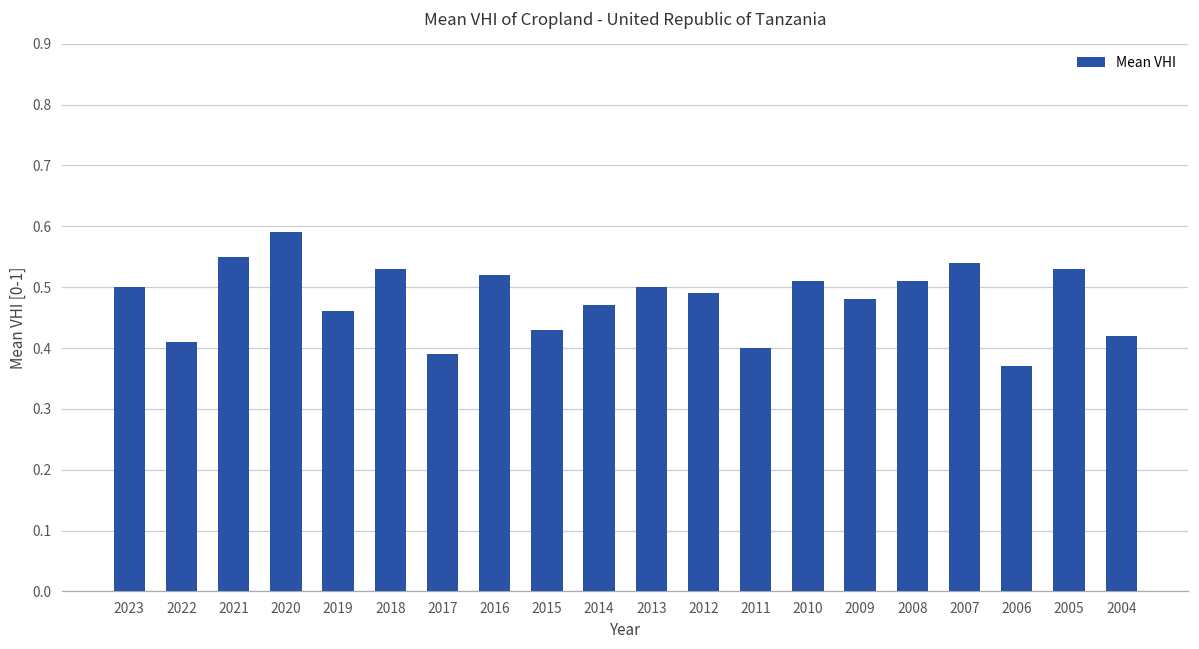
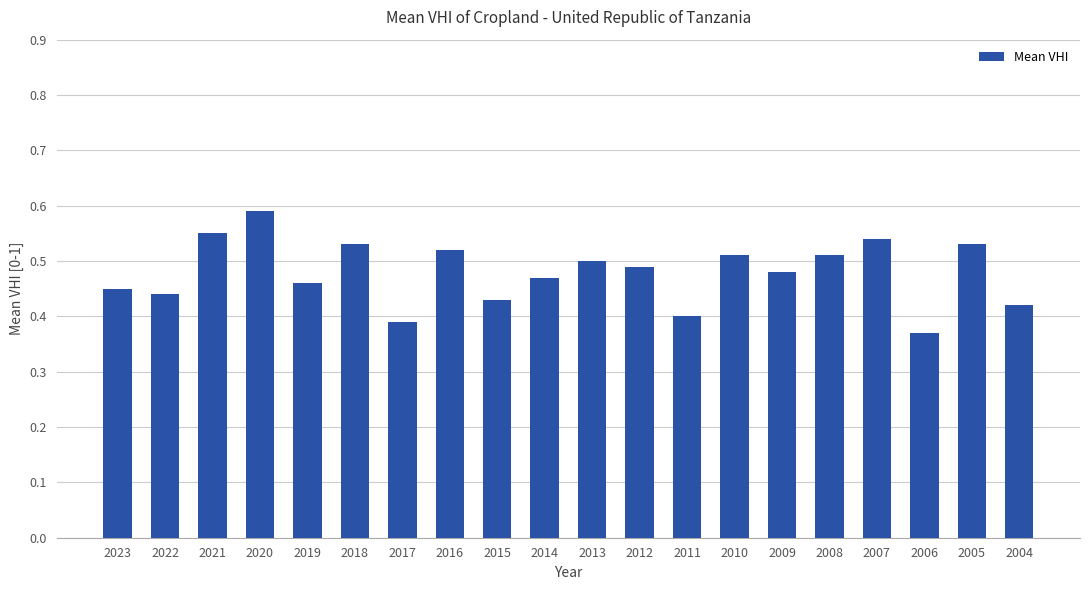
2023: 0.50 -> 0.45
2022: 0.41 -> 0.44
